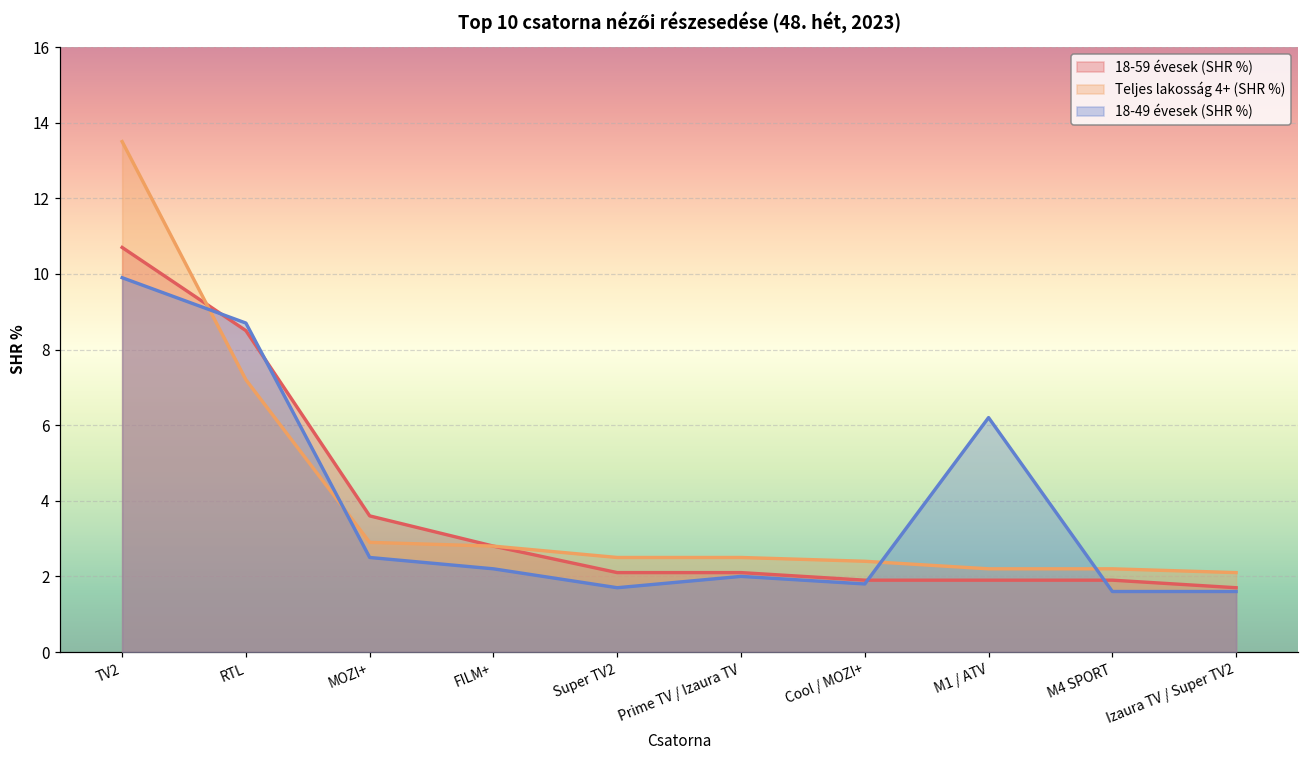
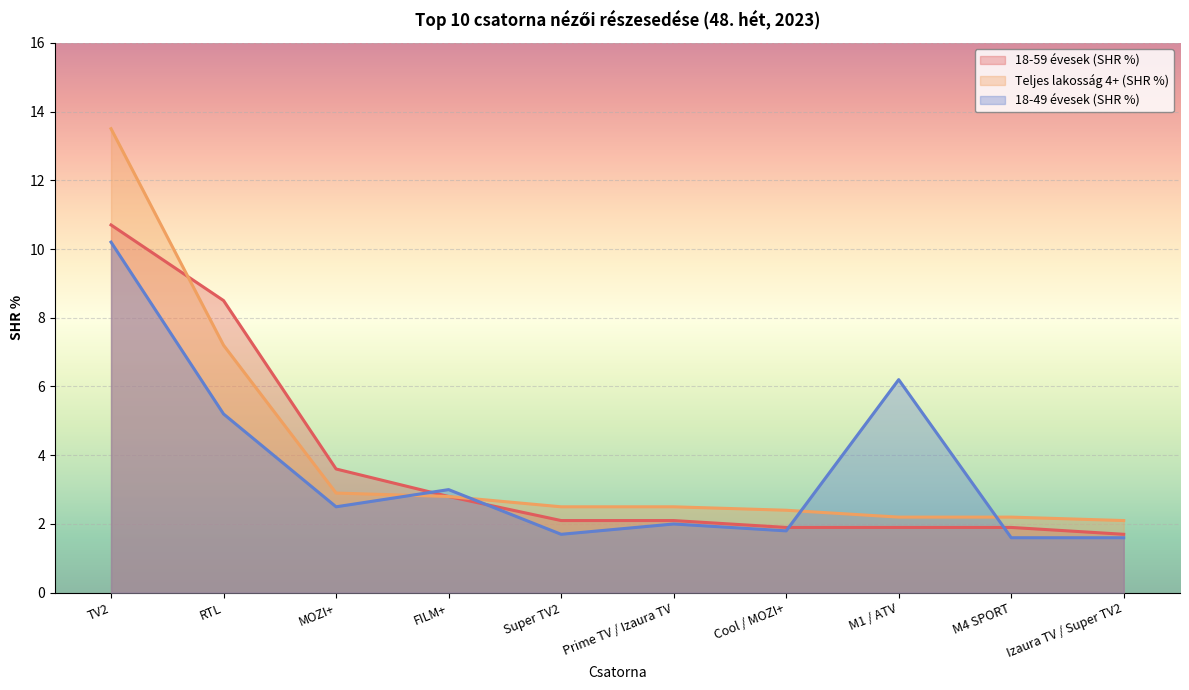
18-49 évesek (SHR %), TV2: 9.9 -> 10.2
18-49 évesek (SHR %), RTL: 8.7 -> 5.2
18-49 évesek (SHR %), FILM+: 2.2 -> 3.0
